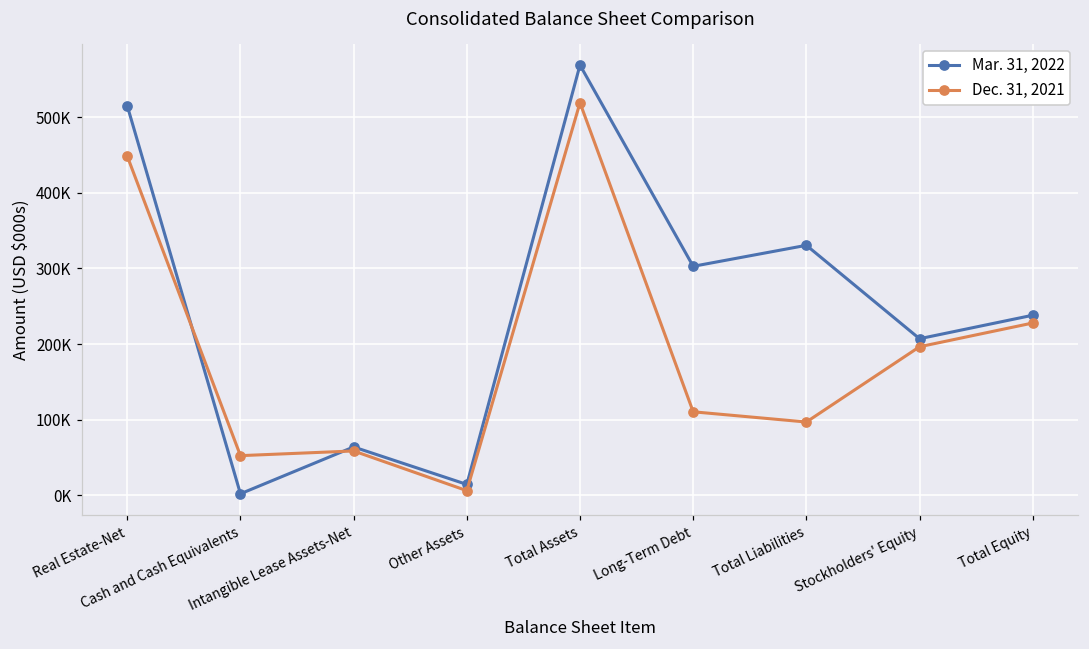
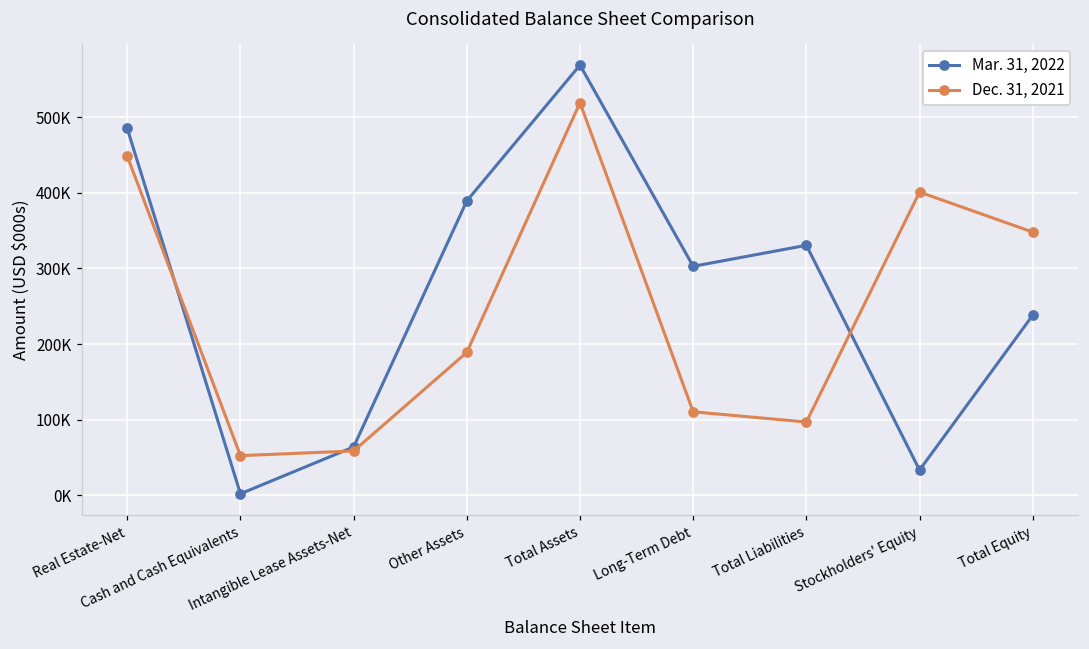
Mar. 31, 2022, Real Estate-Net: 510000 -> 480000
Mar. 31, 2022, Other Assets: 10000 -> 390000
Dec. 31, 2021, Other Assets: 10000 -> 190000
Mar. 31, 2022, Stockholders' Equity: 210000 -> 30000
Dec. 31, 2021, Stockholders' Equity: 200000 -> 400000
Dec. 31, 2021, Total Equity: 230000 -> 350000
